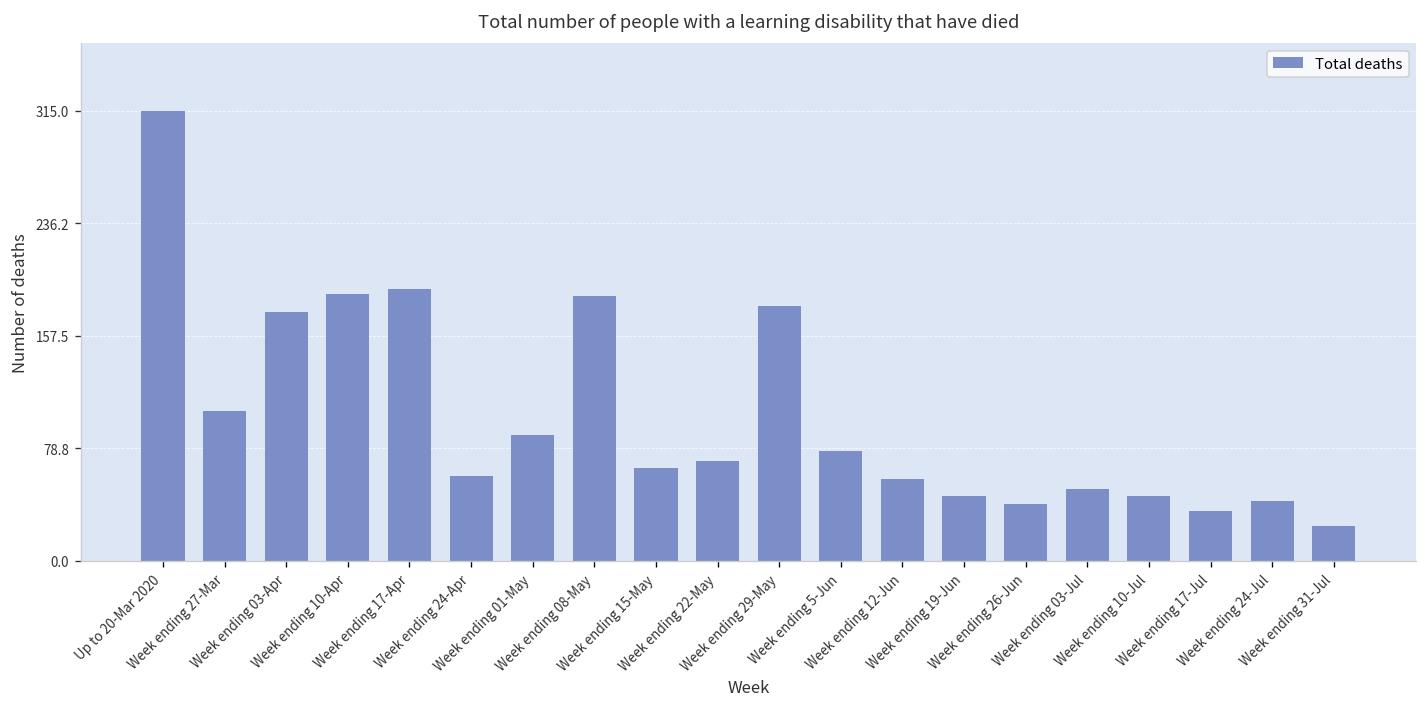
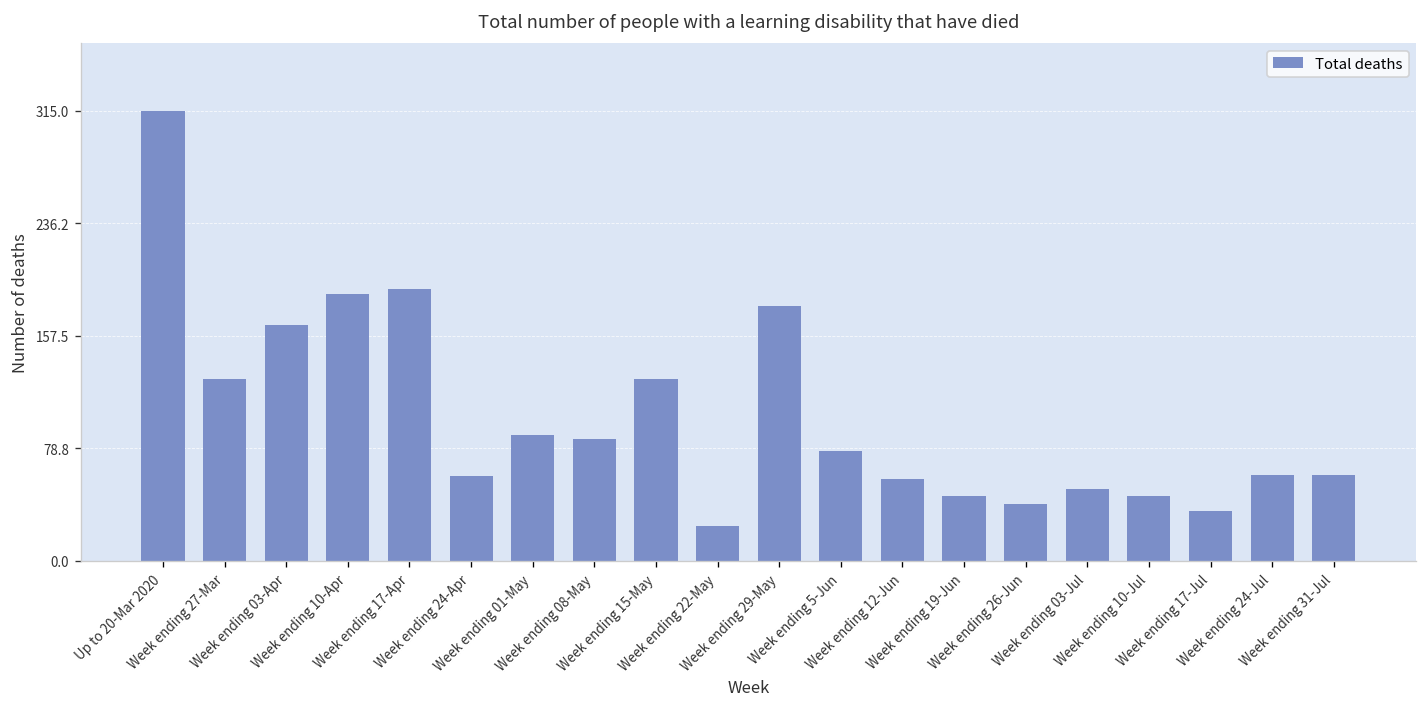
Week ending 27-Mar: 105 -> 127
Week ending 03-Apr: 174 -> 165
Week ending 08-May: 185 -> 85
Week ending 15-May: 65 -> 127
Week ending 22-May: 70 -> 24
Week ending 24-Jul: 42 -> 60
Week ending 31-Jul: 24 -> 60
